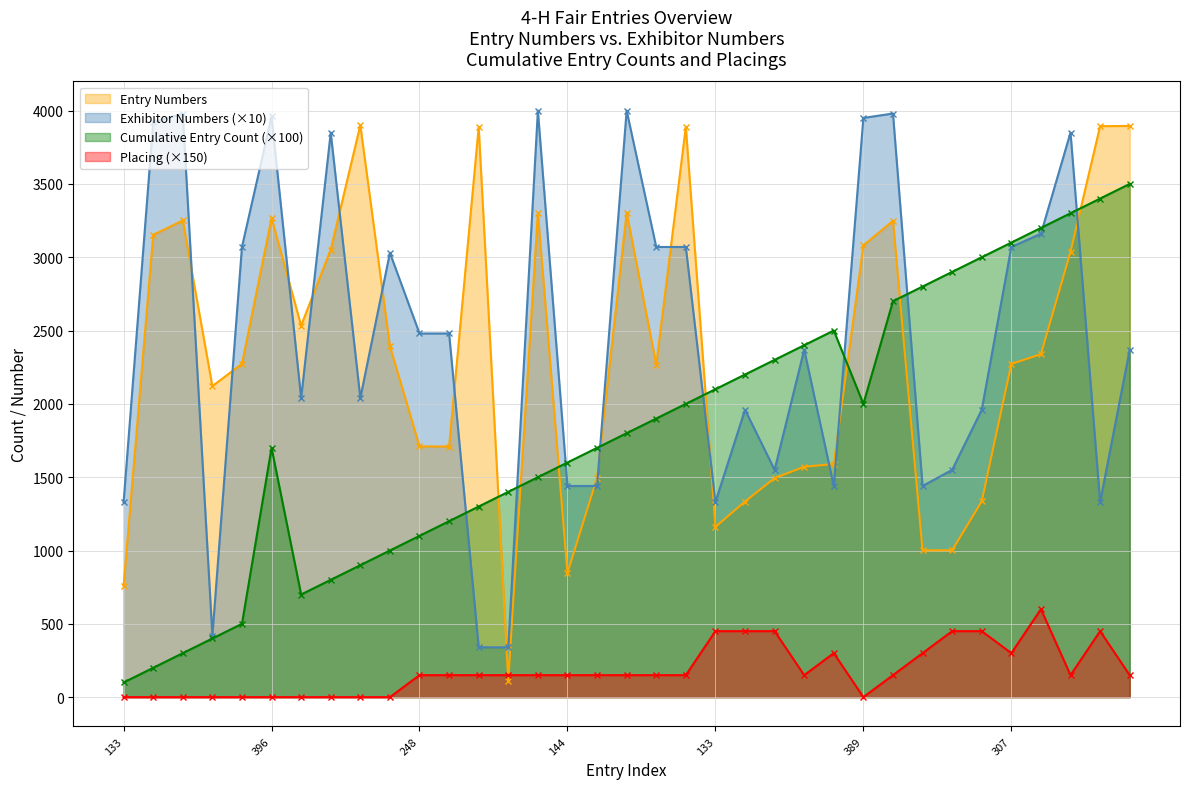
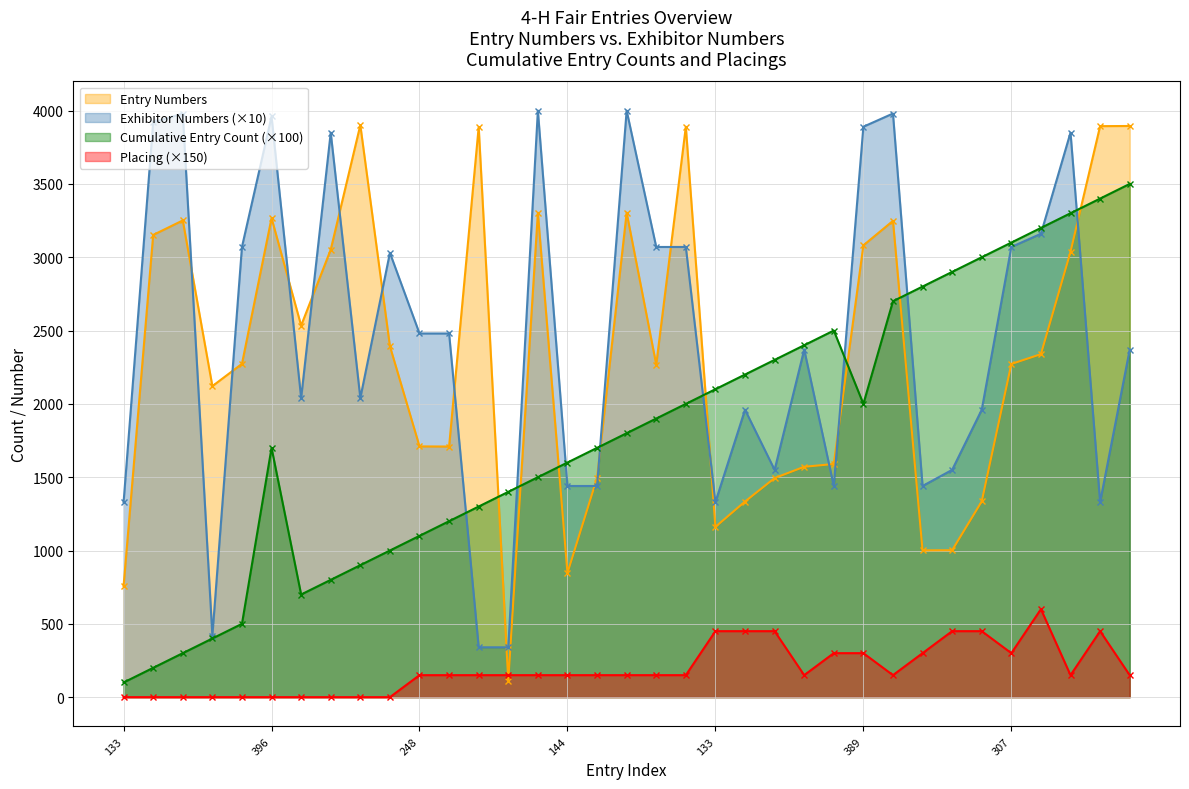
Exhibitor Numbers (×10), 389: 3950 -> 3890
Placing (×150), 389: 0 -> 300
